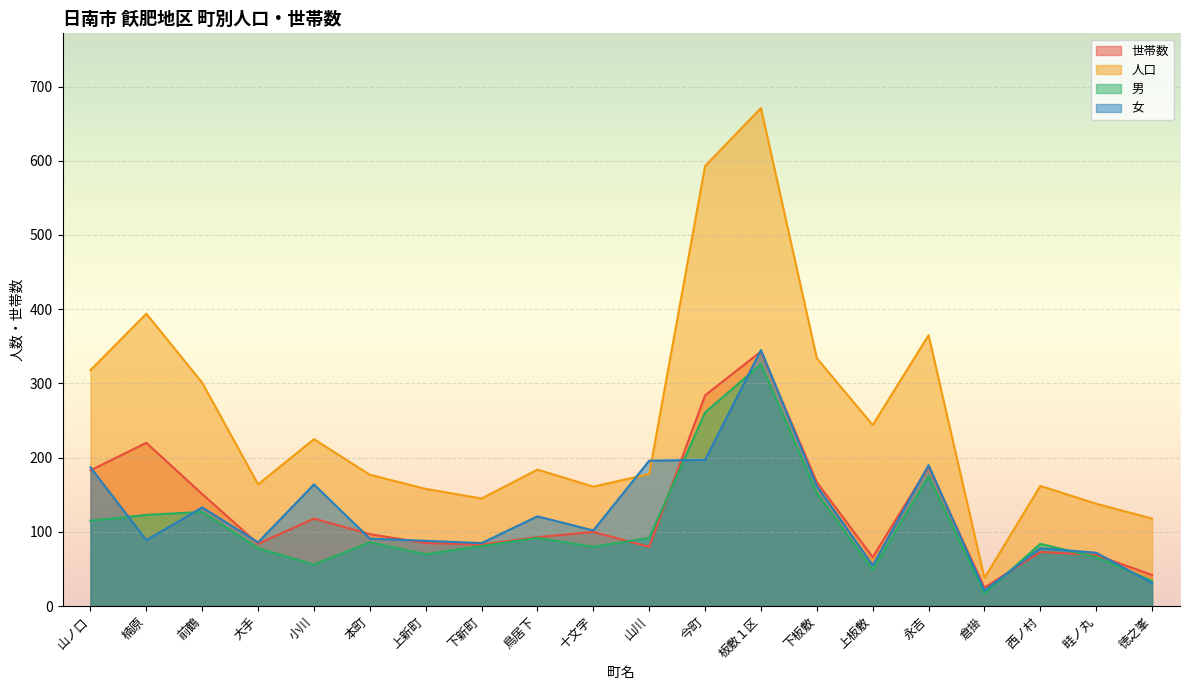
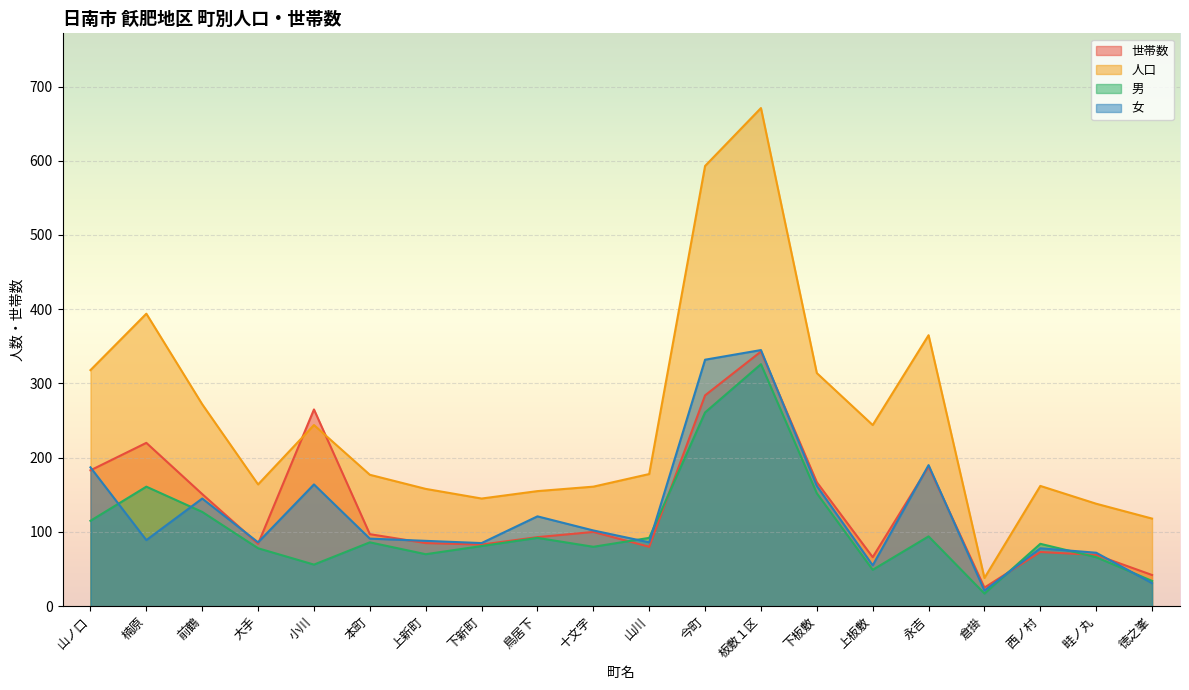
男, 楠原: 120 -> 160
人口, 前鶴: 300 -> 270
女, 前鶴: 130 -> 150
世帯数, 小川: 120 -> 270
人口, 小川: 230 -> 240
人口, 鳥居下: 180 -> 160
女, 山川: 200 -> 90
女, 今町: 200 -> 330
人口, 下板敷: 330 -> 310
男, 永吉: 180 -> 90
